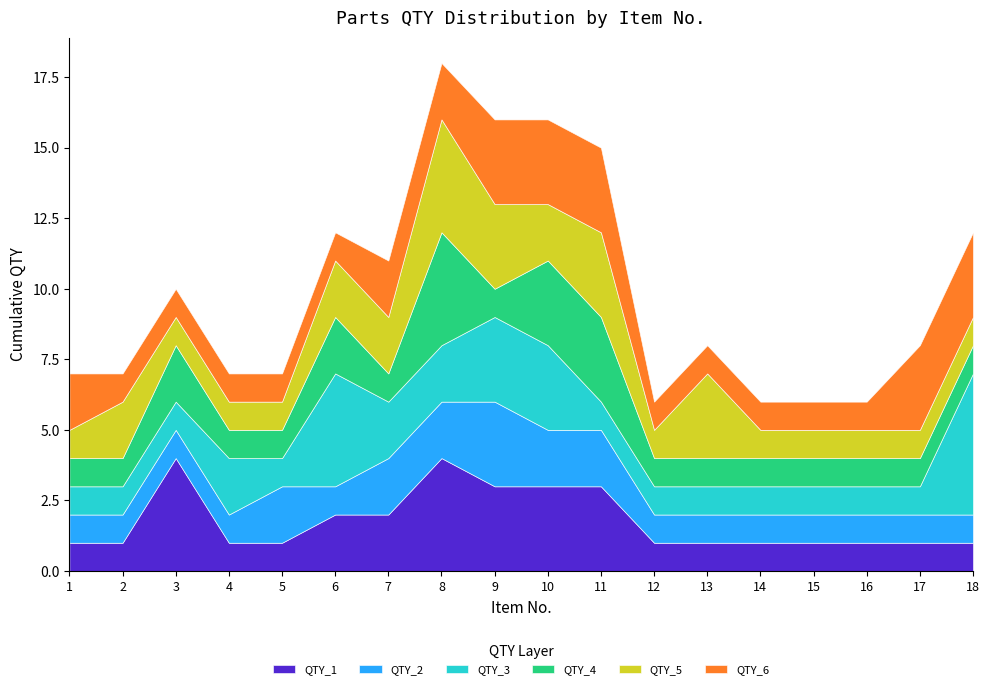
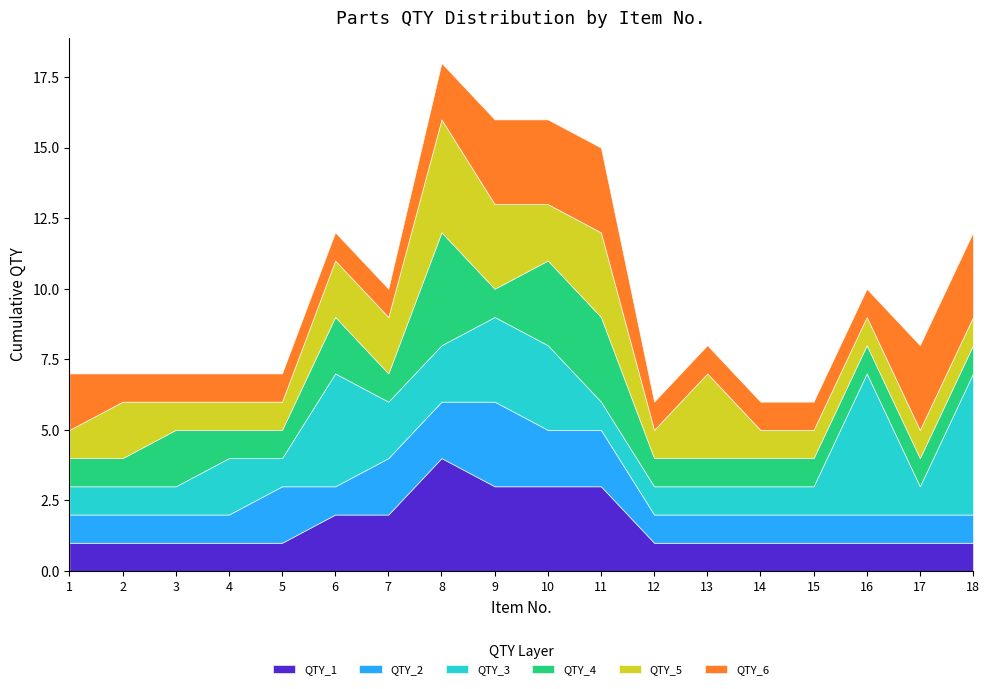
QTY_1, 3: 4 -> 1
QTY_6, 7: 2 -> 1
QTY_3, 16: 1 -> 5
